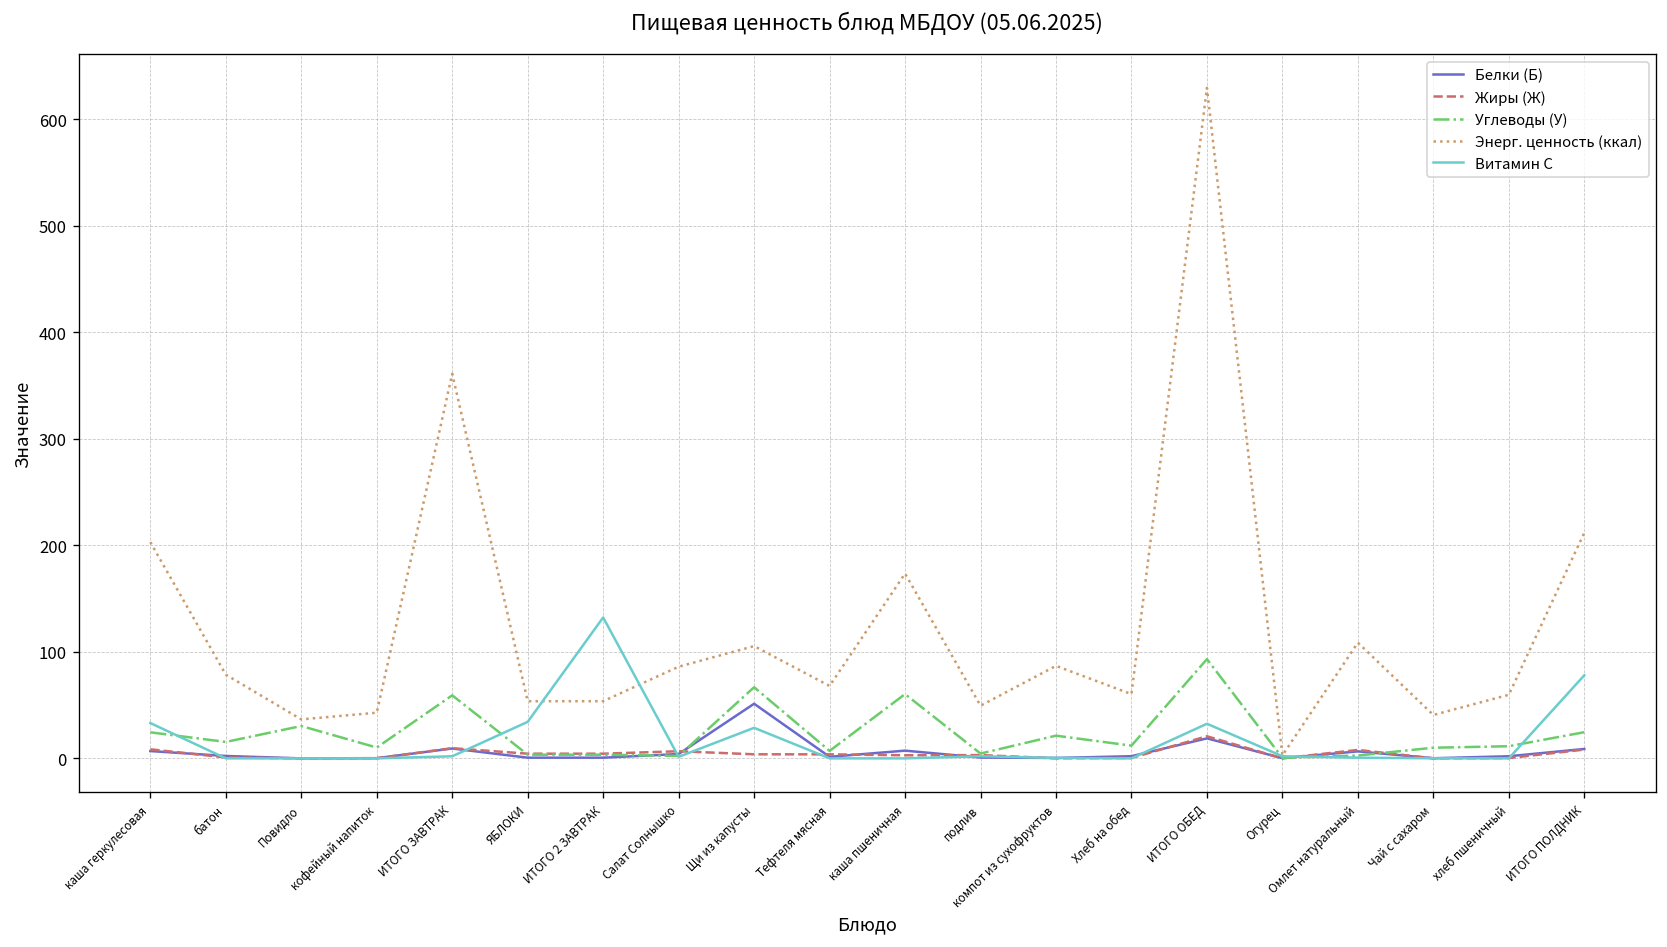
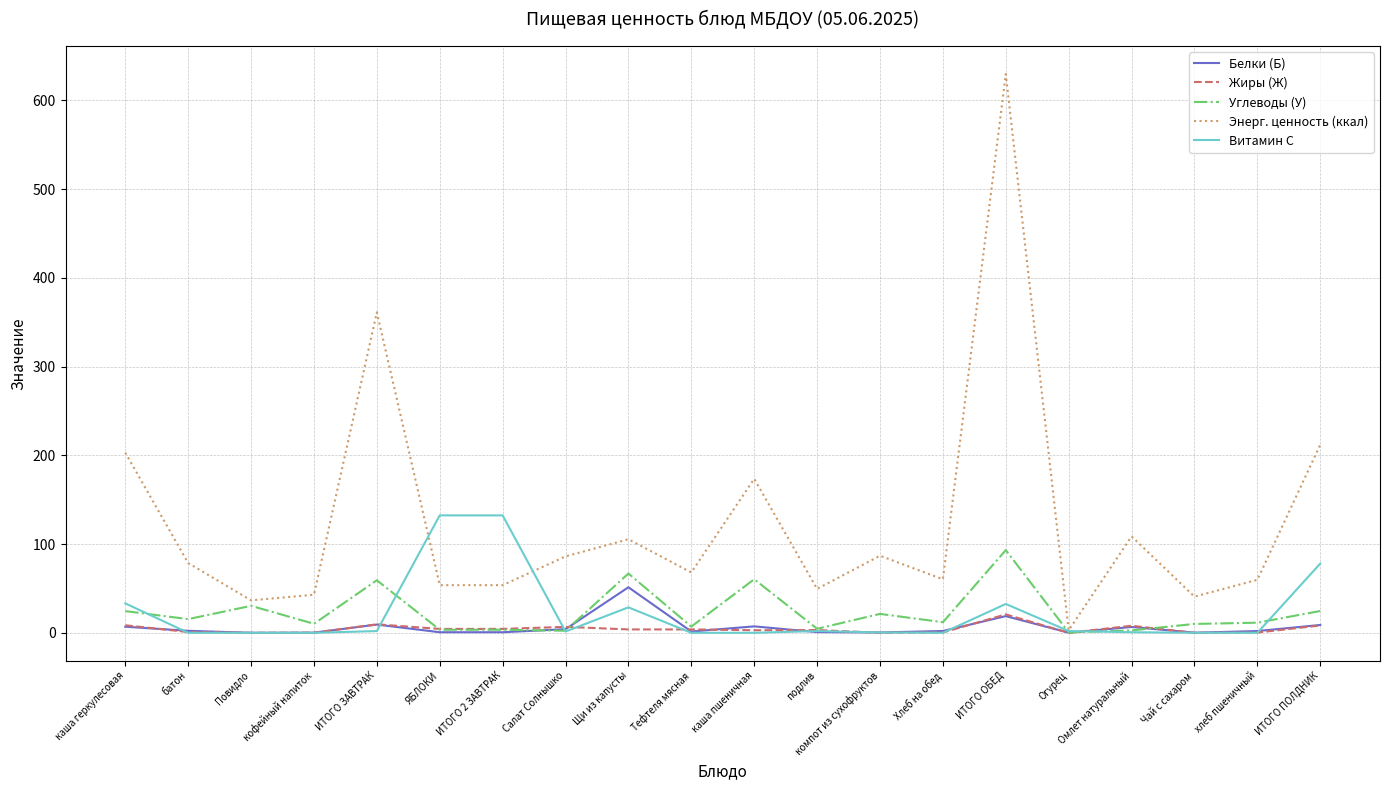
Витамин С, ЯБЛОКИ: 30 -> 130
